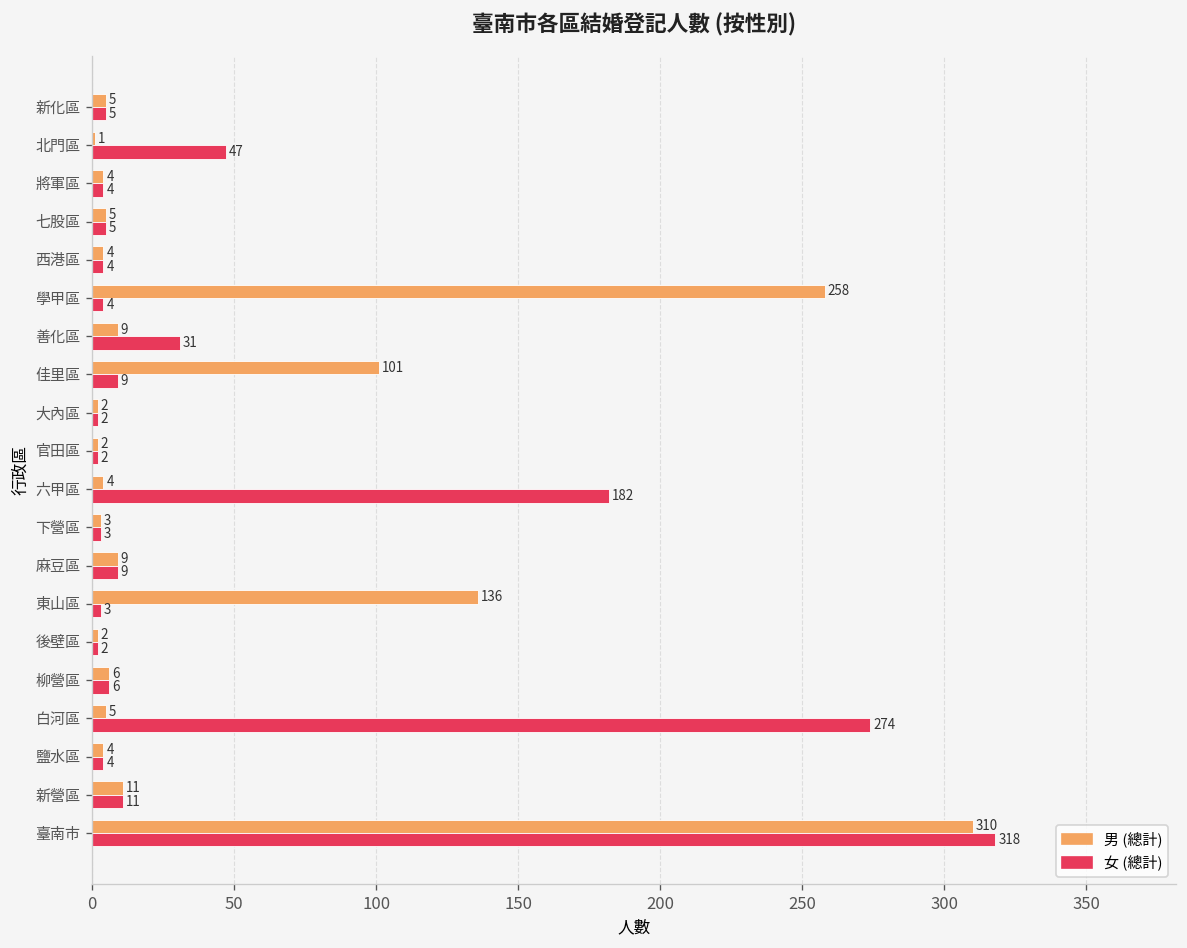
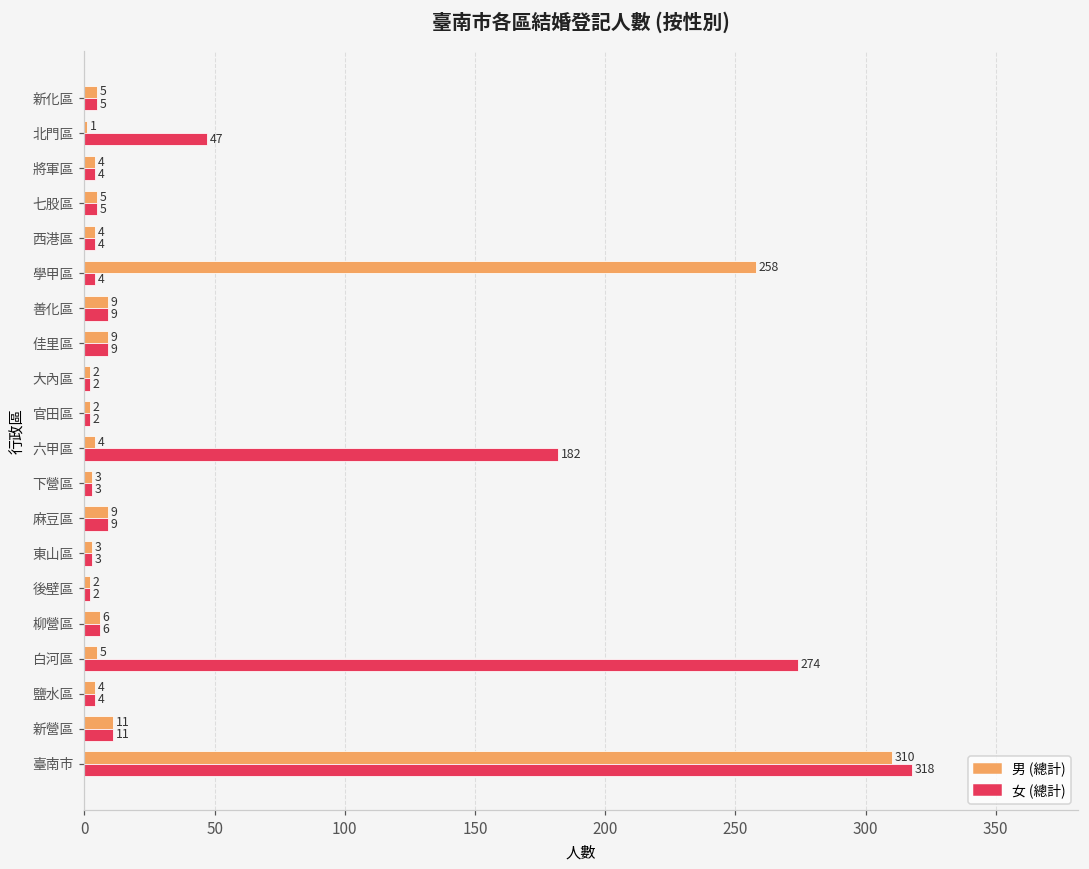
女 (總計), 善化區: 31 -> 9
男 (總計), 佳里區: 101 -> 9
男 (總計), 東山區: 136 -> 3
